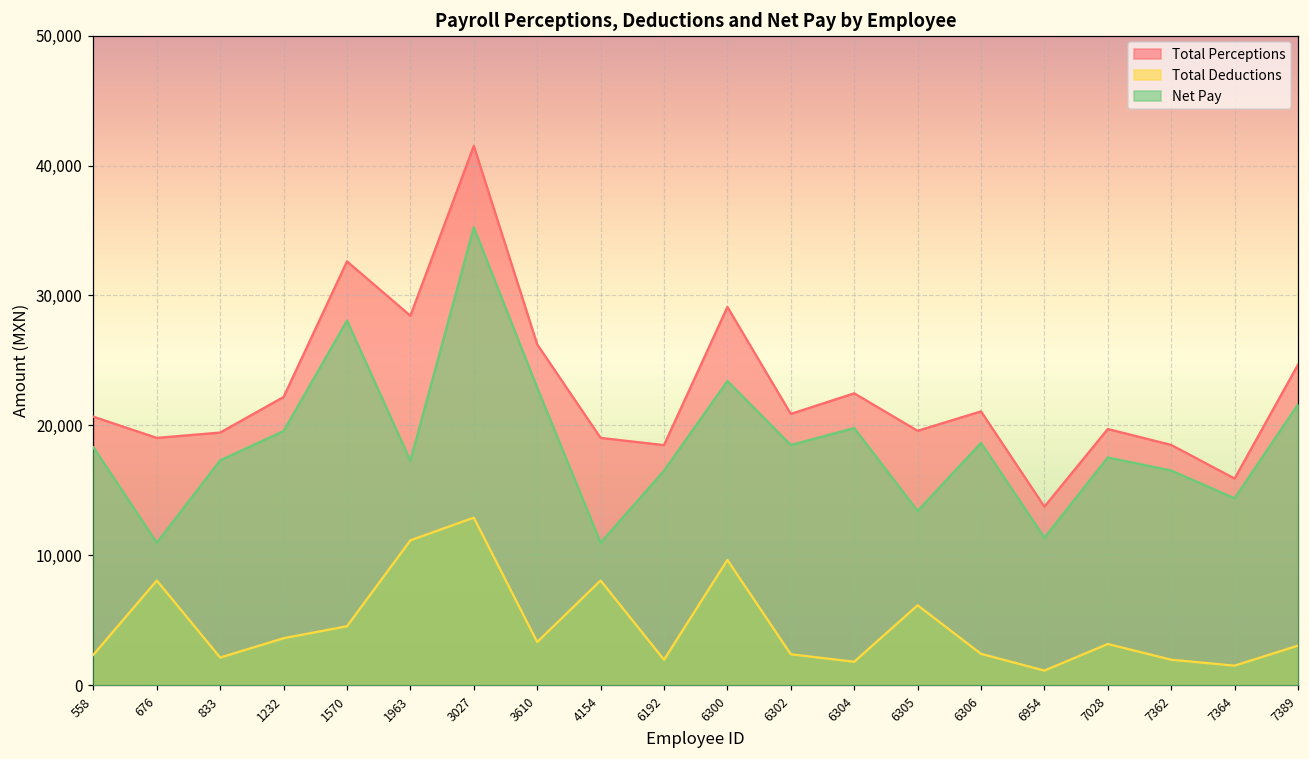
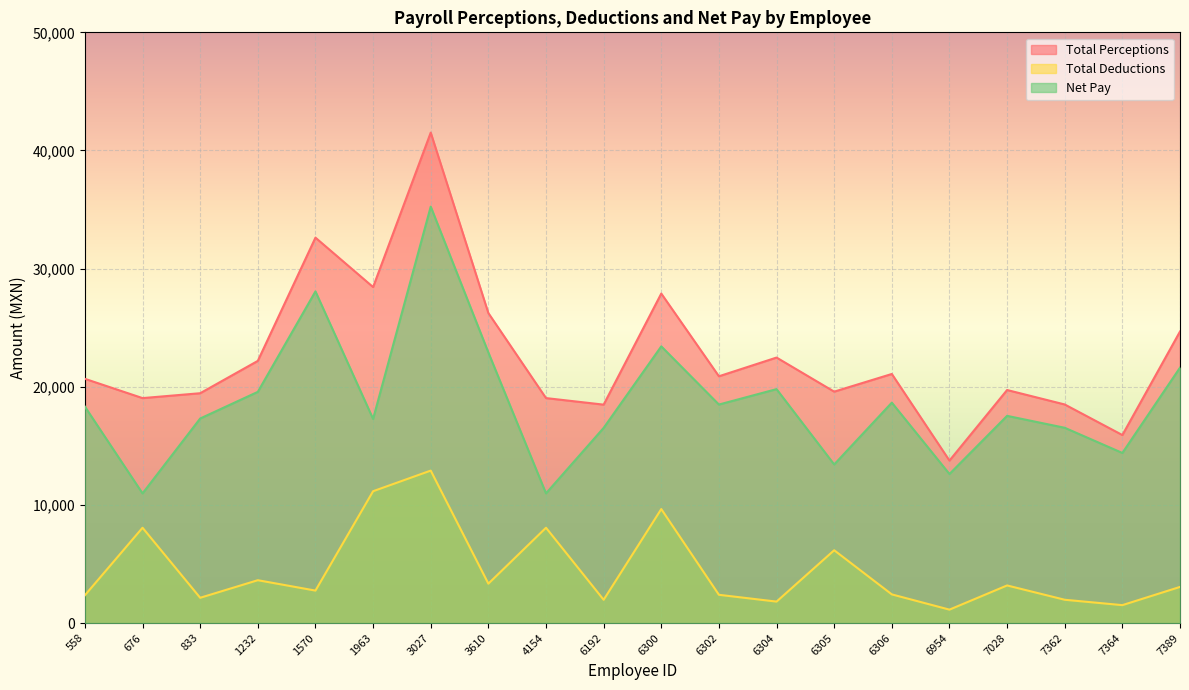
Total Deductions, 1570: 4,600 -> 2,700
Total Perceptions, 6300: 29,100 -> 27,900
Net Pay, 6954: 11,400 -> 12,600
